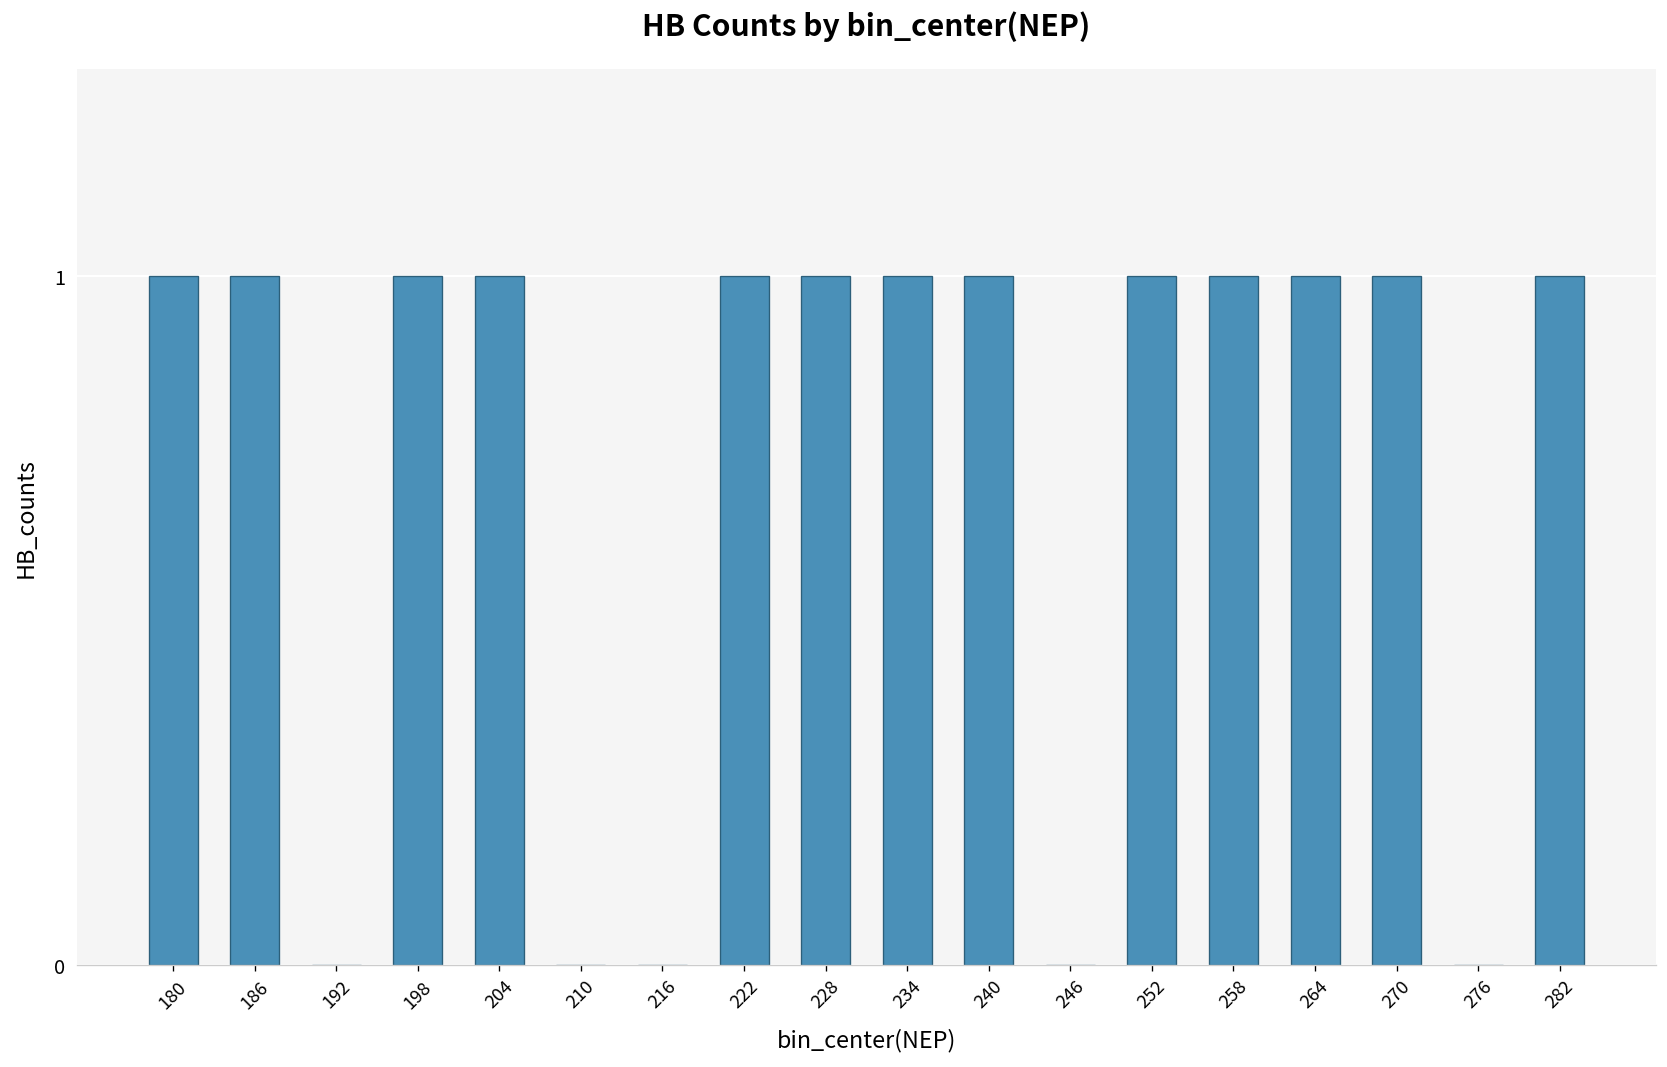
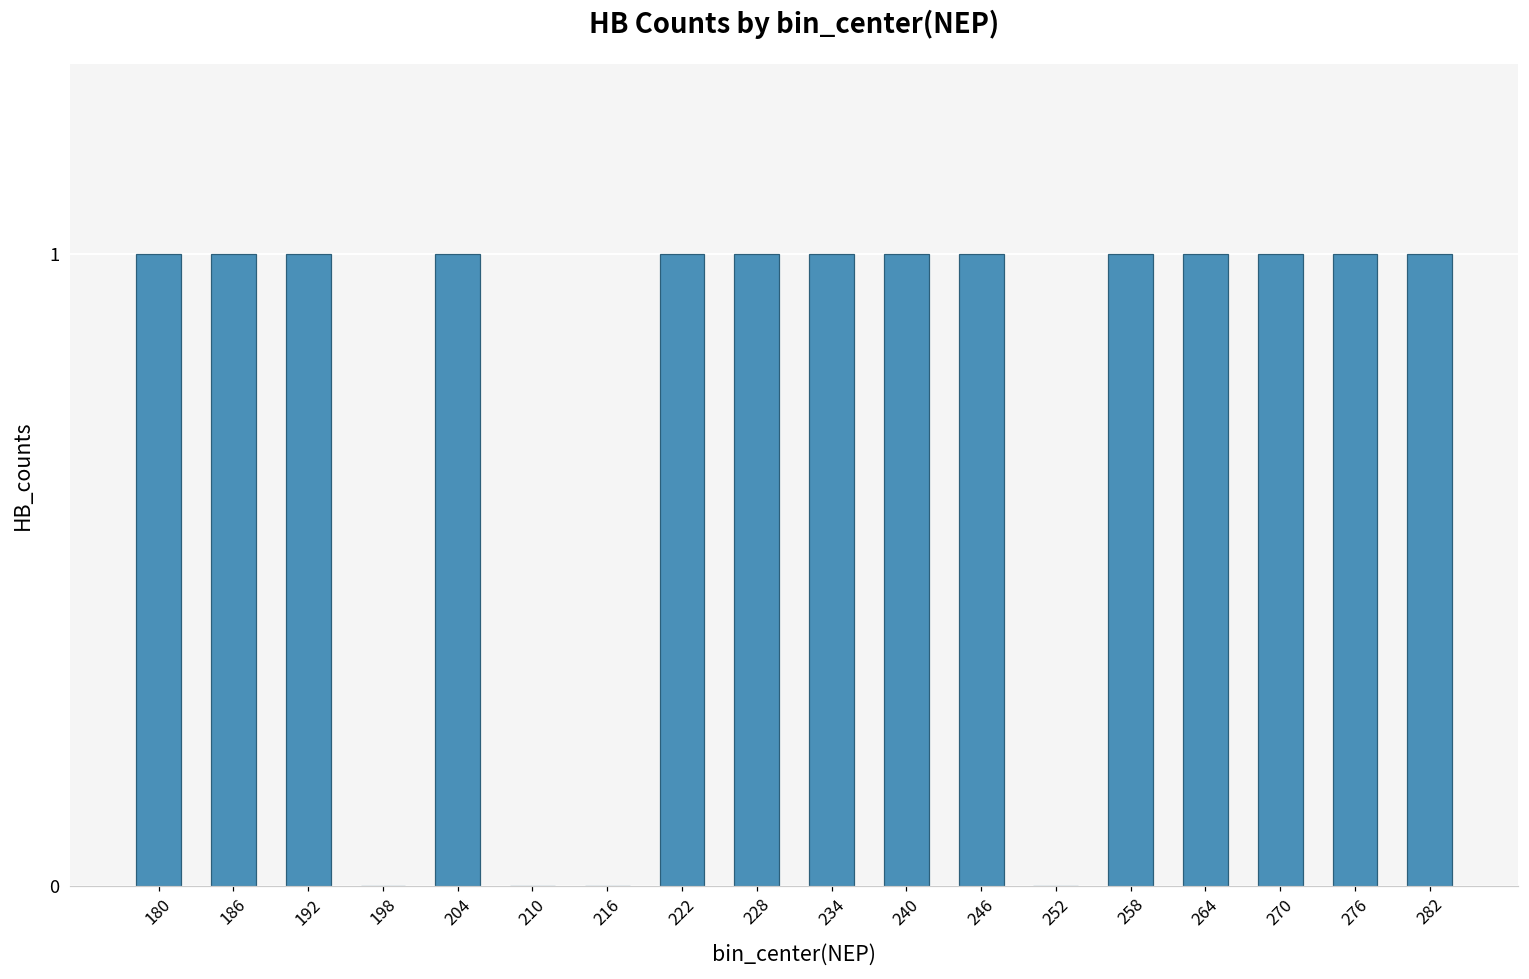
192: 0 -> 1
198: 1 -> 0
246: 0 -> 1
252: 1 -> 0
276: 0 -> 1
